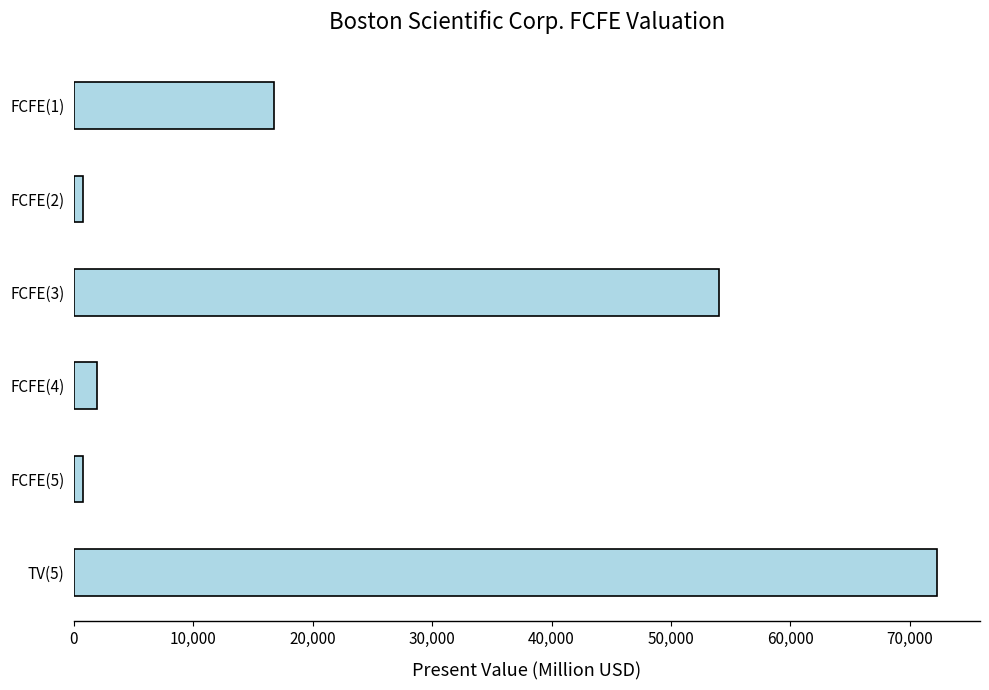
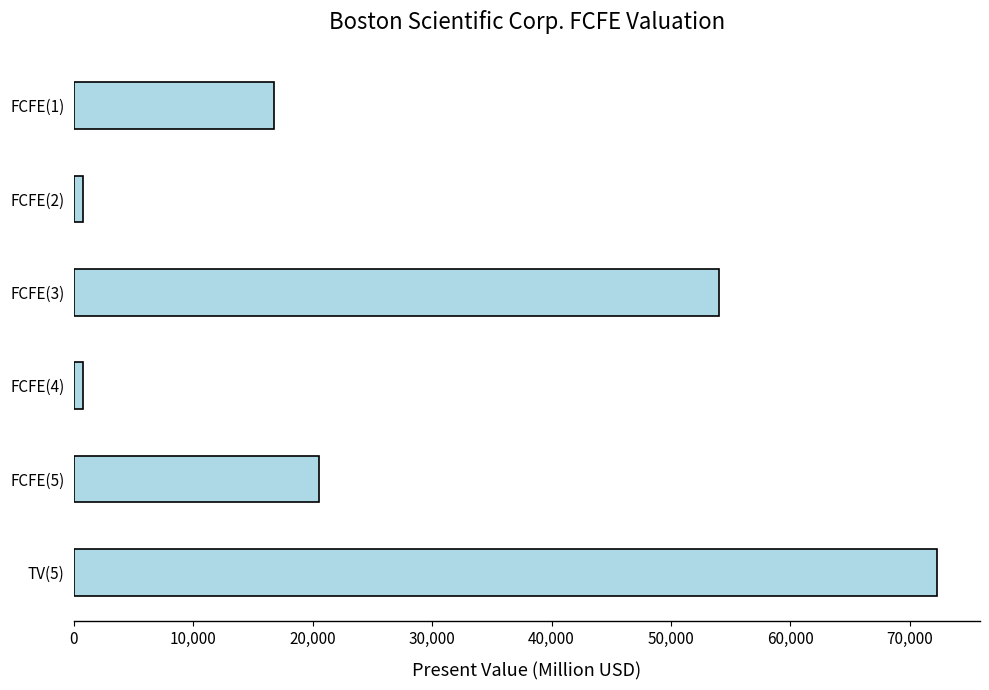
FCFE(4): 1,900 -> 800
FCFE(5): 800 -> 20,500
